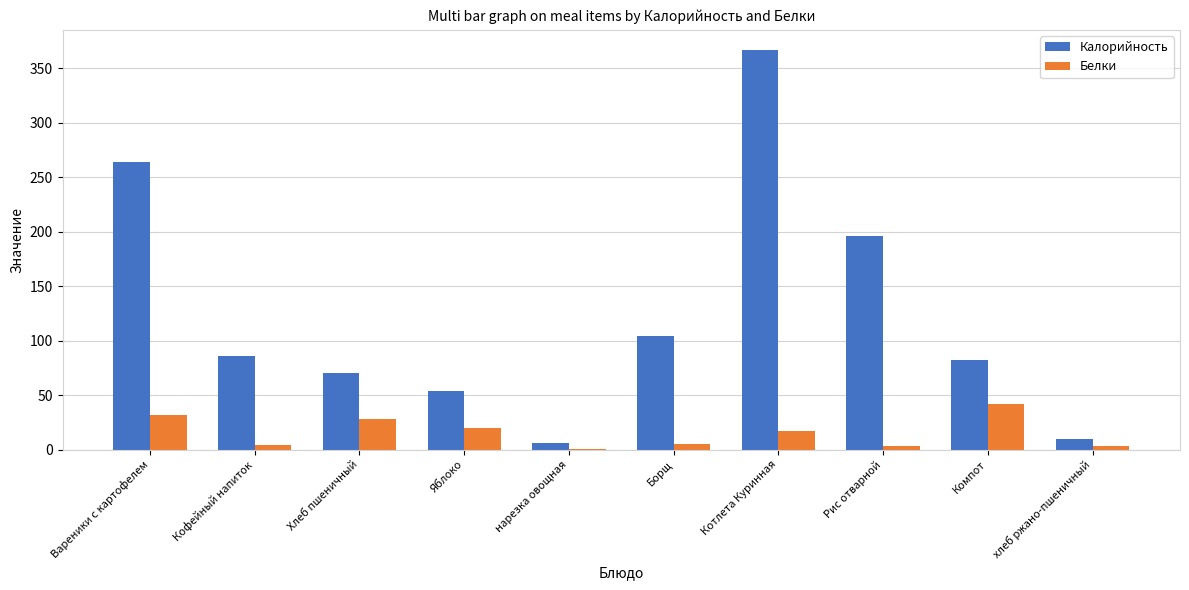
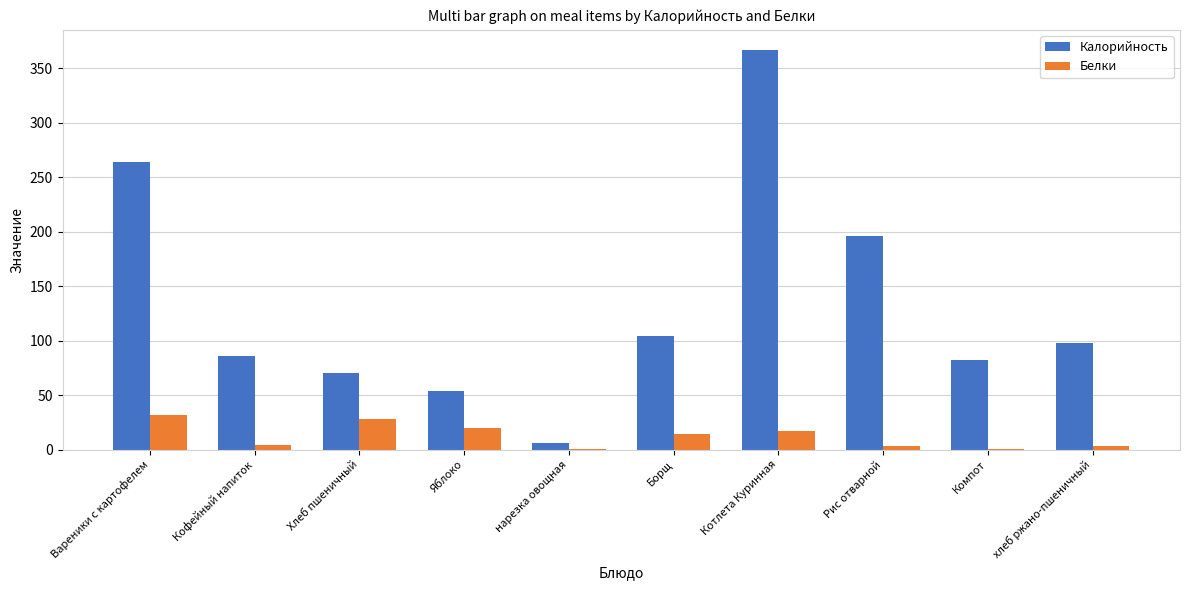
Белки, Борщ: 5 -> 14
Белки, Компот: 42 -> 0
Калорийность, хлеб ржано-пшеничный: 10 -> 98
